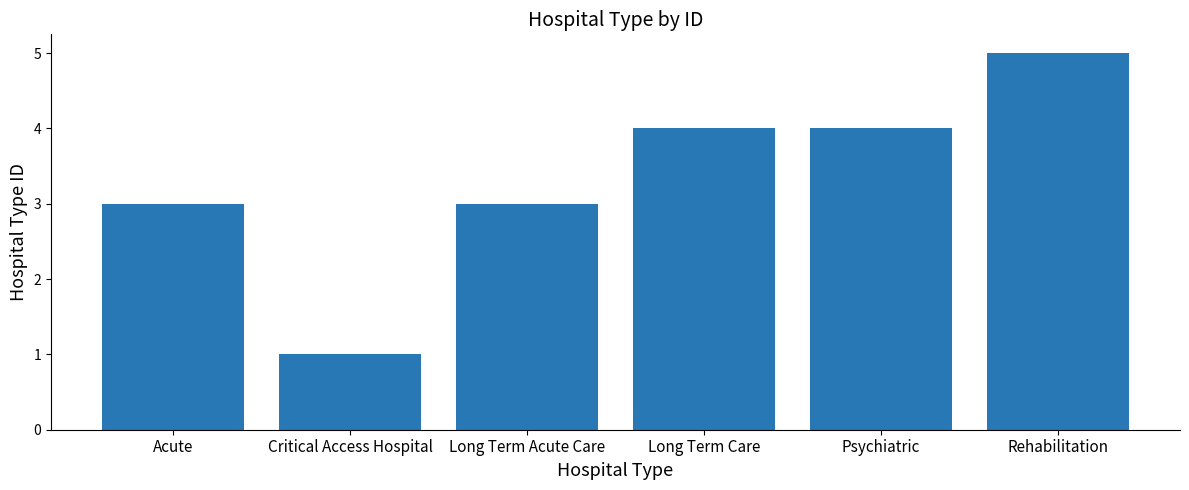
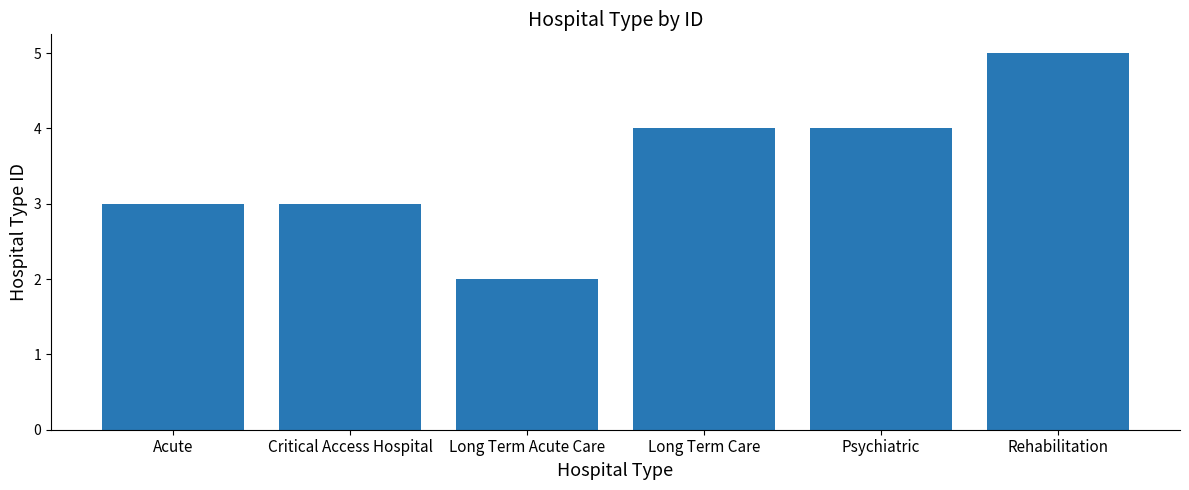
Critical Access Hospital: 1 -> 3
Long Term Acute Care: 3 -> 2
